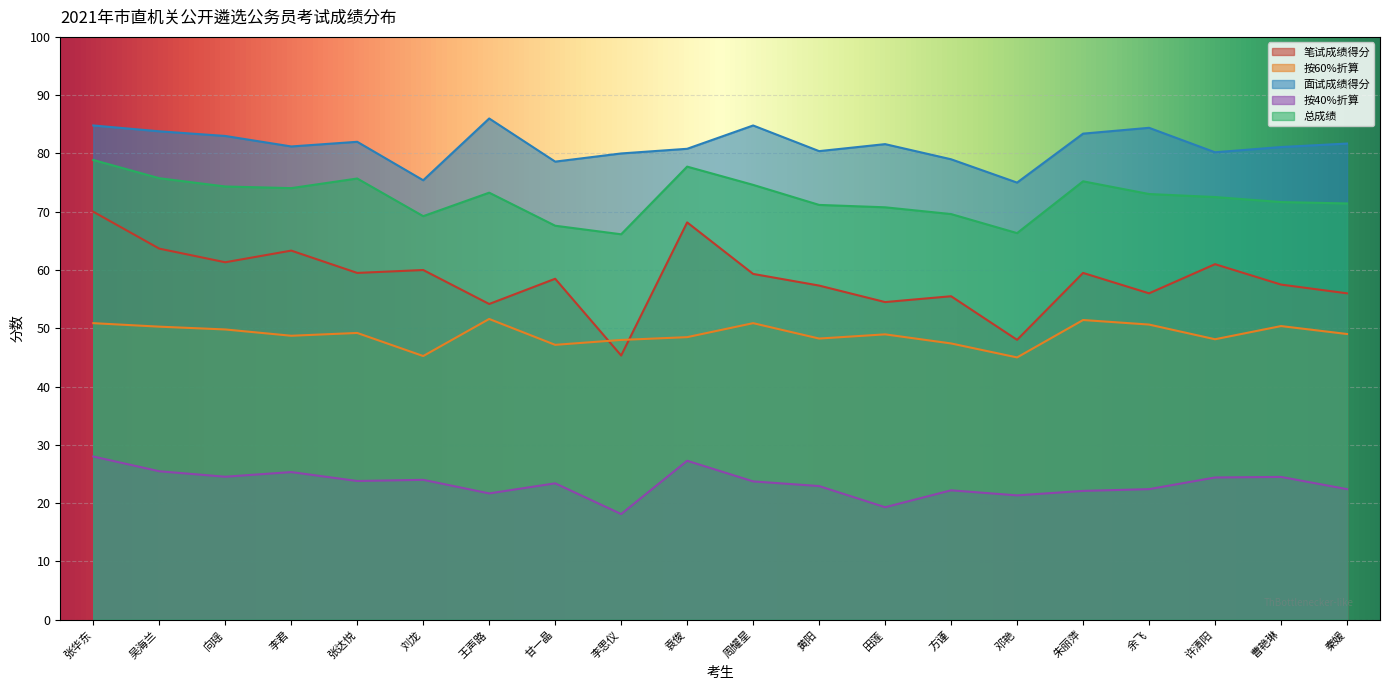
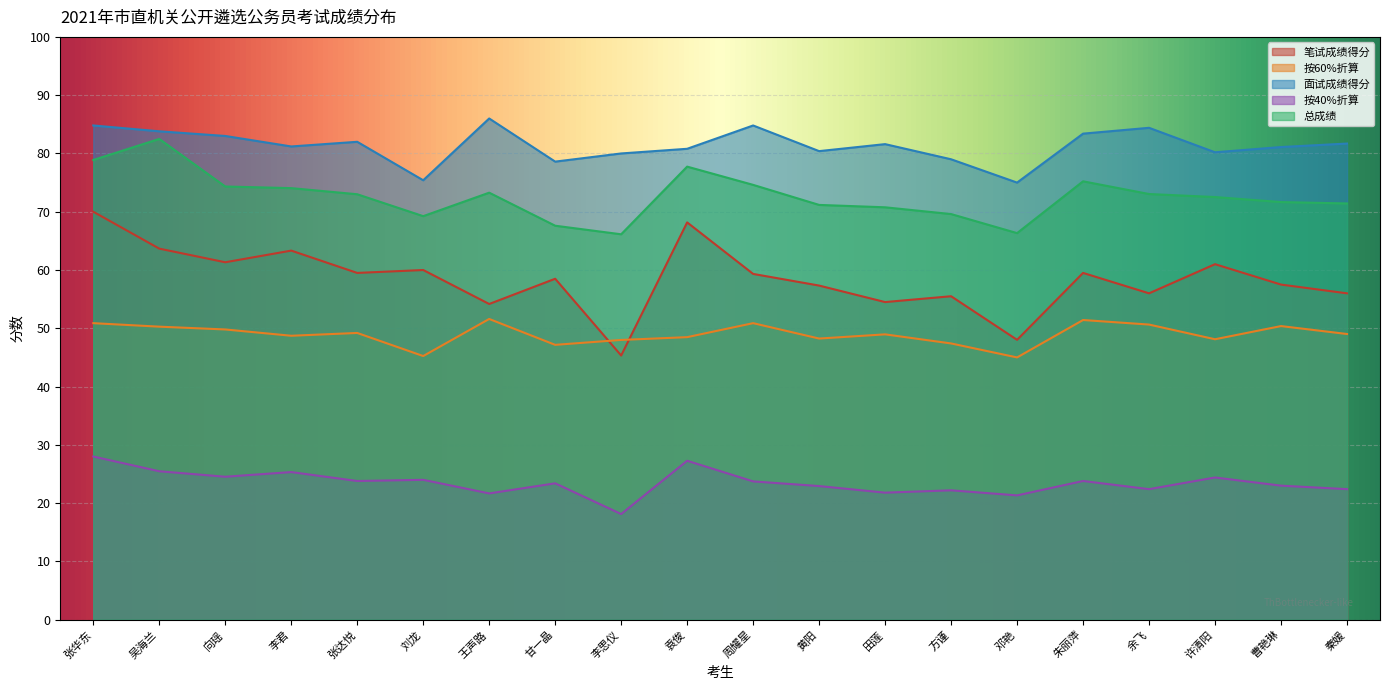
总成绩, 吴海兰: 76 -> 82
总成绩, 张达悦: 76 -> 73
按40%折算, 田莲: 19 -> 22
按40%折算, 朱丽萍: 22 -> 24
按40%折算, 曹艳琳: 25 -> 23
